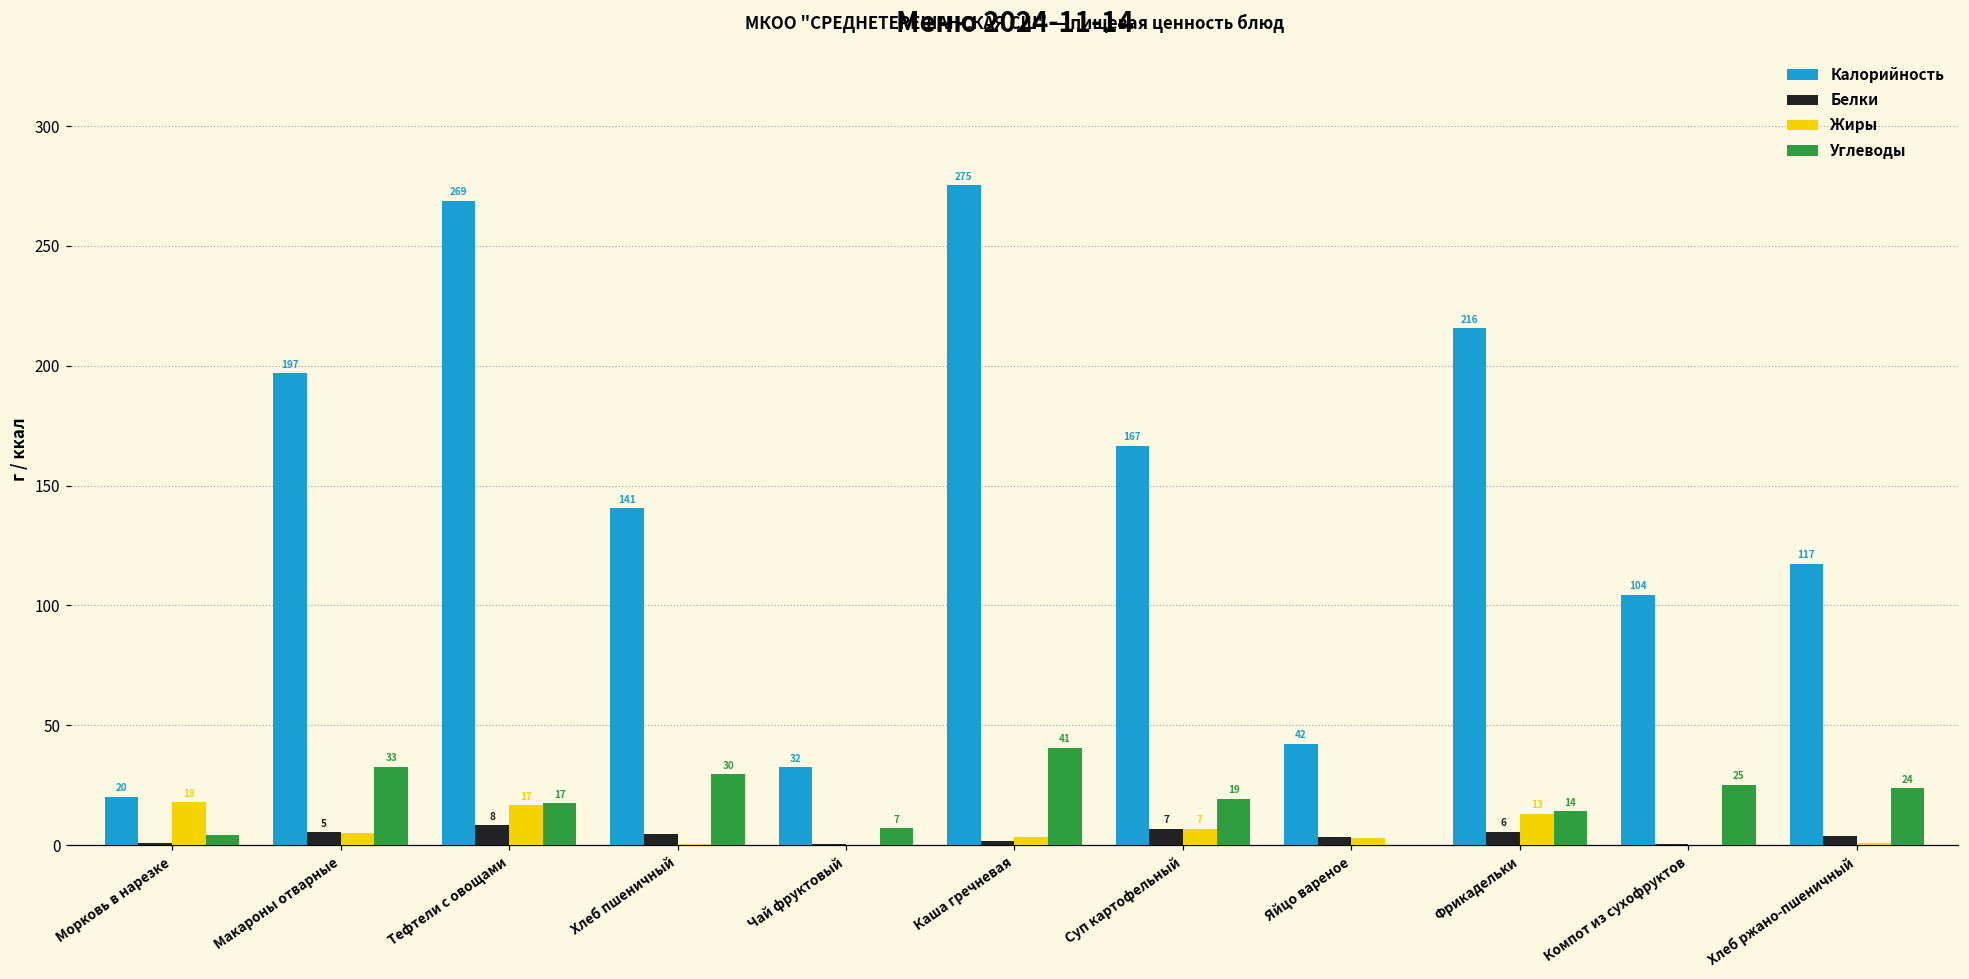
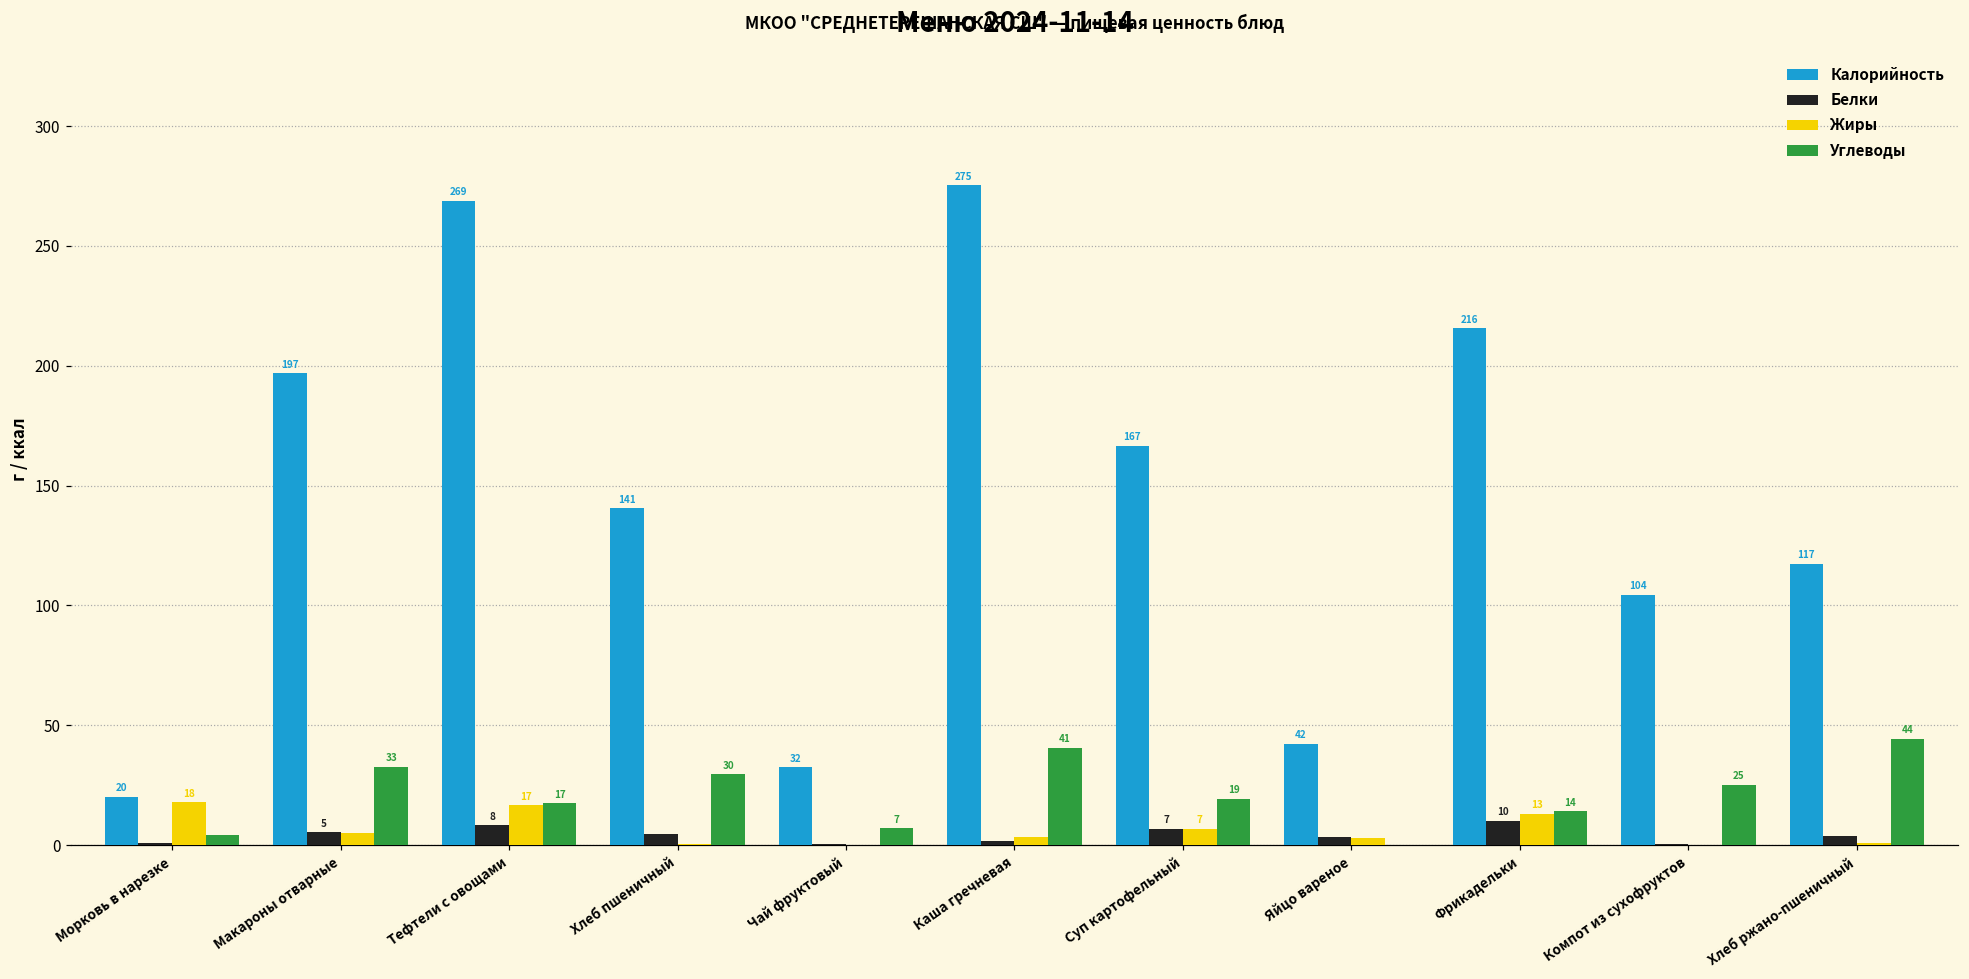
Белки, Фрикадельки: 6 -> 10
Углеводы, Хлеб ржано-пшеничный: 24 -> 44
